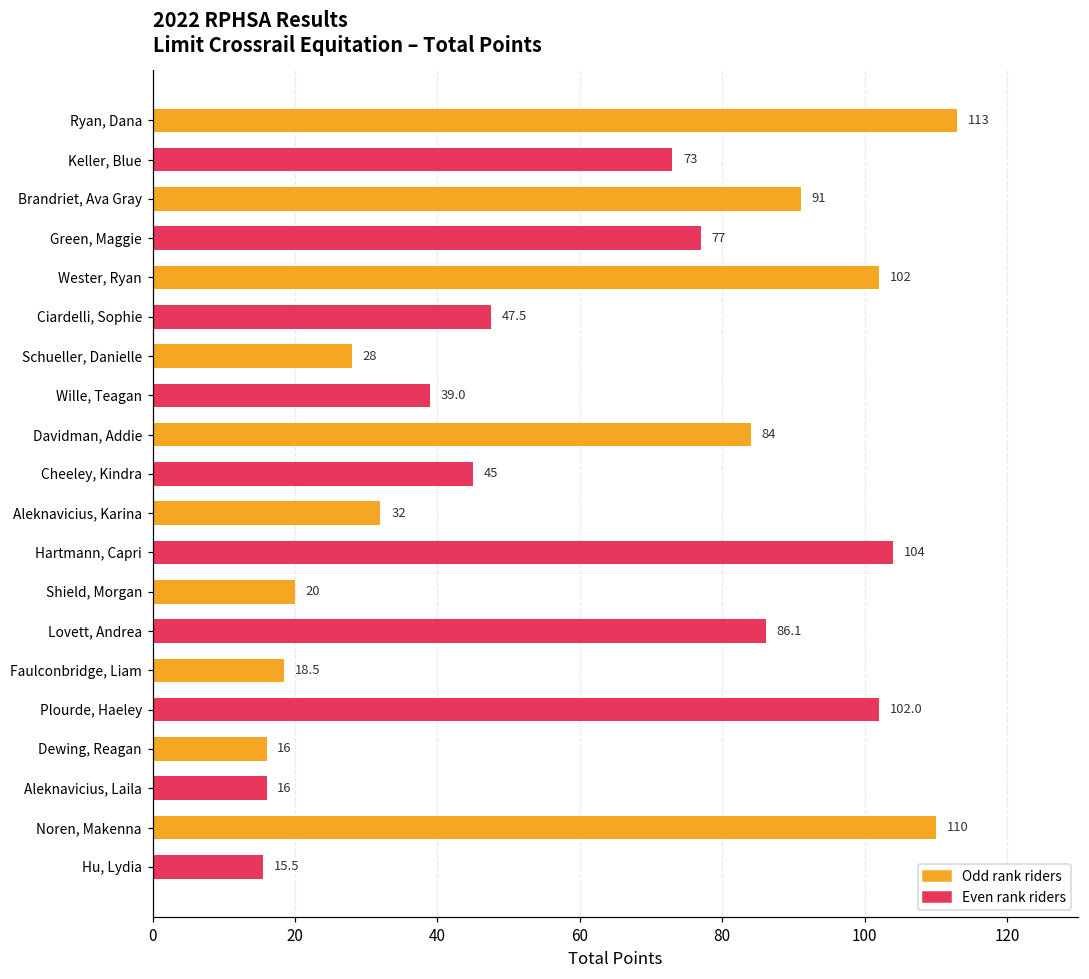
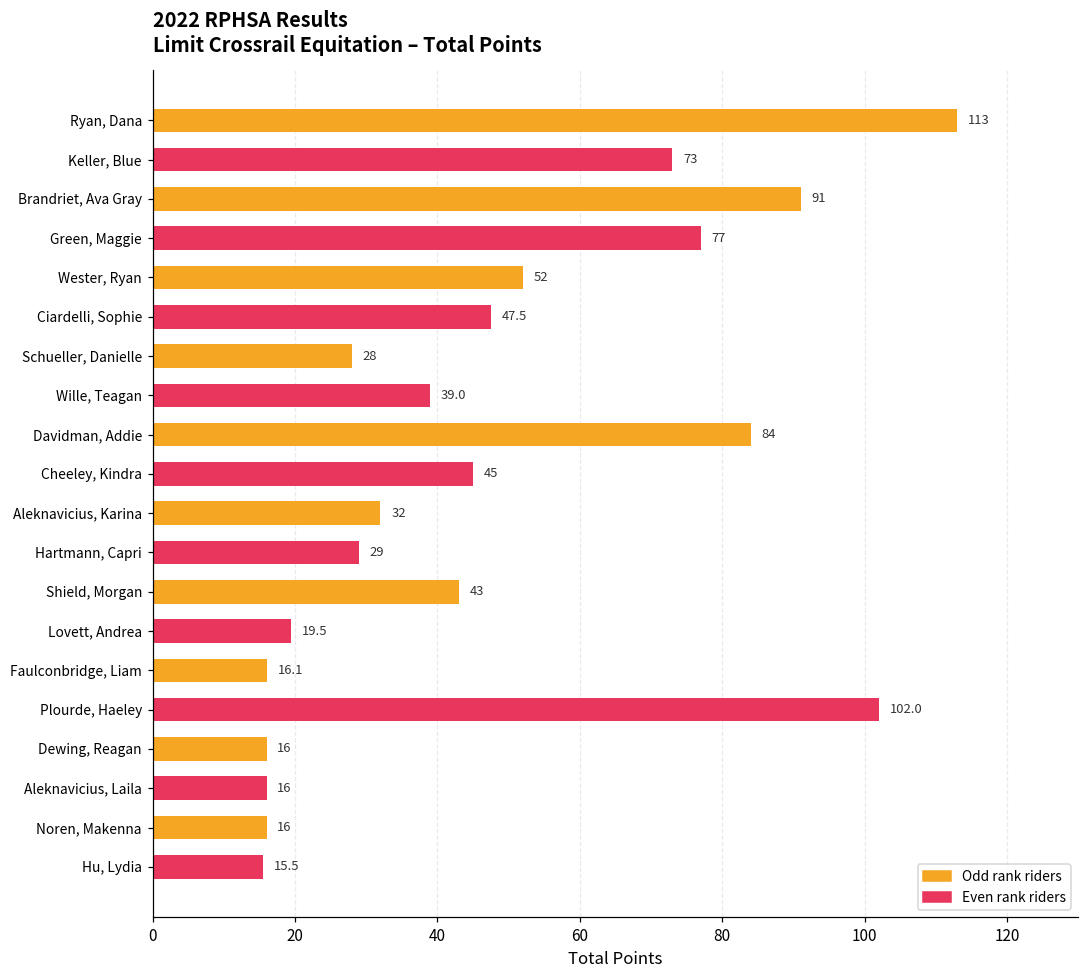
Wester, Ryan: 102 -> 52
Hartmann, Capri: 104 -> 29
Shield, Morgan: 20 -> 43
Lovett, Andrea: 86.1 -> 19.5
Faulconbridge, Liam: 18.5 -> 16.1
Noren, Makenna: 110 -> 16
